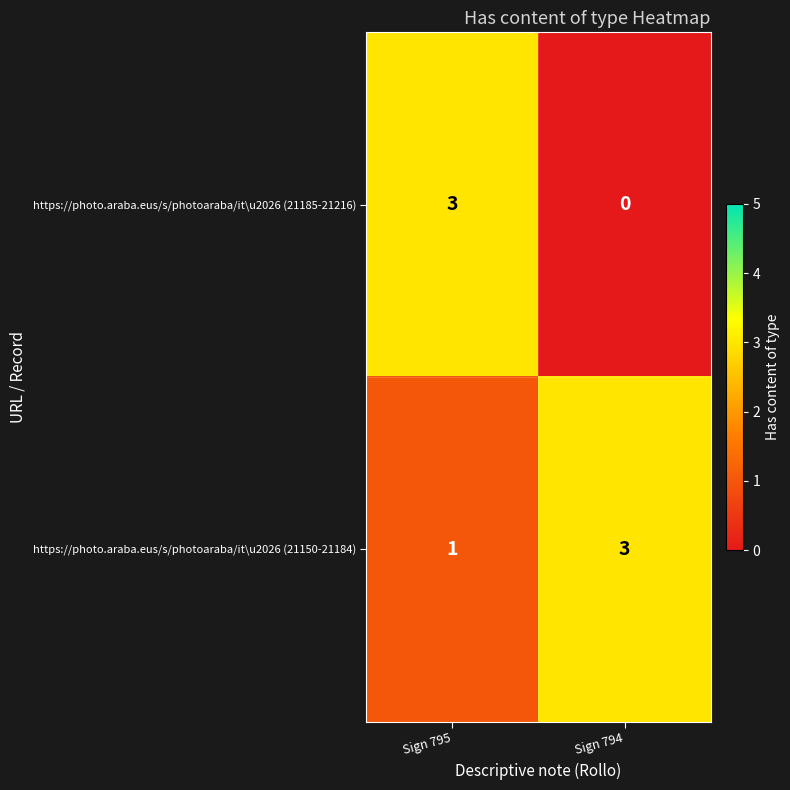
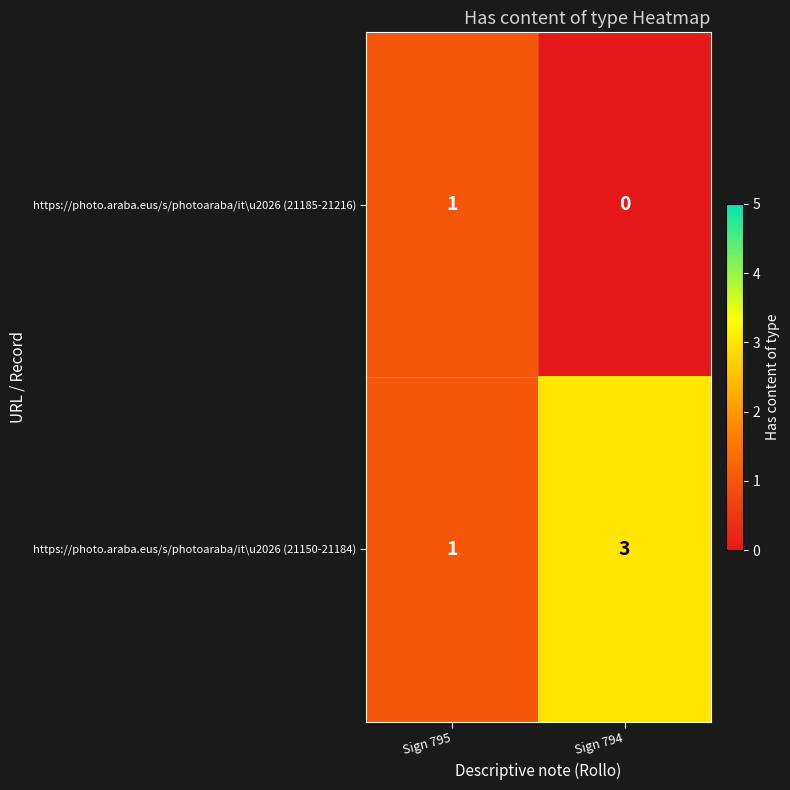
https://photo.araba.eus/s/photoaraba/it\u2026 (21185-21216), Sign 795: 3 -> 1
